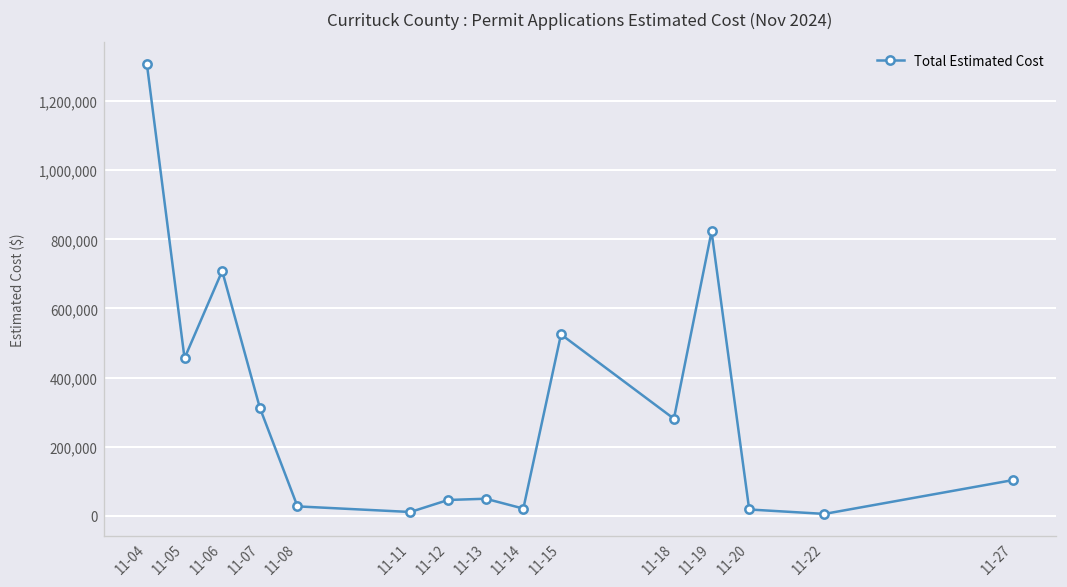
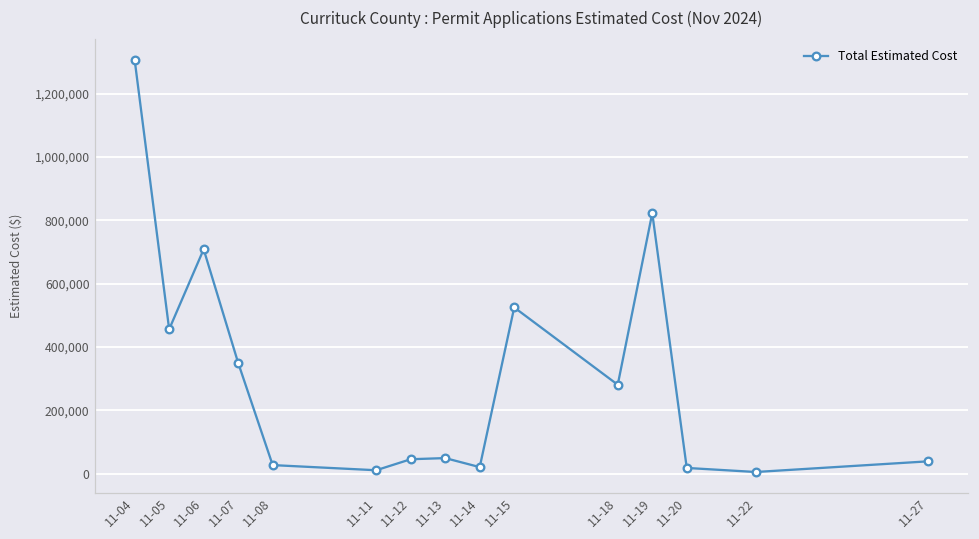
11-07: 310,000 -> 350,000
11-27: 100,000 -> 40,000
